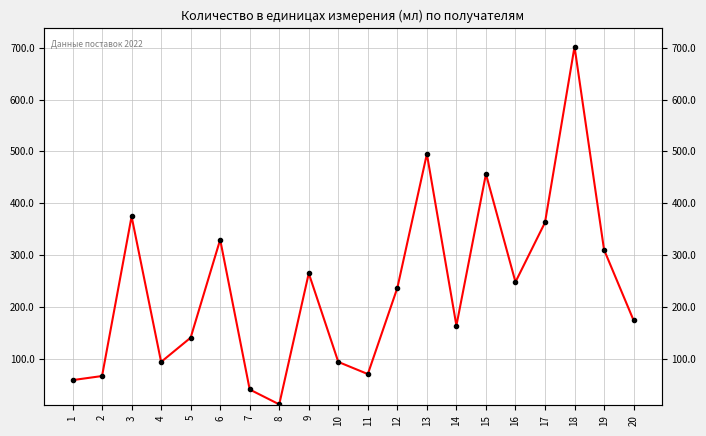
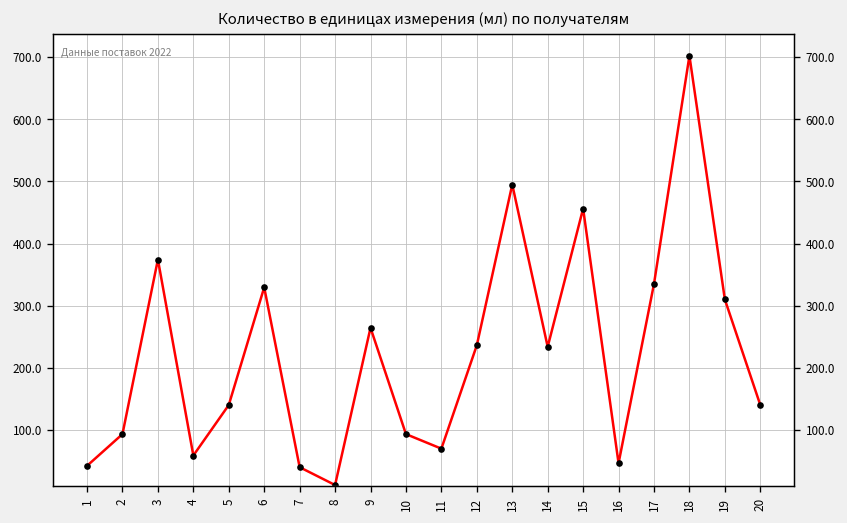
1: 60 -> 40
2: 70 -> 90
4: 90 -> 60
14: 160 -> 230
16: 250 -> 50
17: 360 -> 340
20: 170 -> 140
